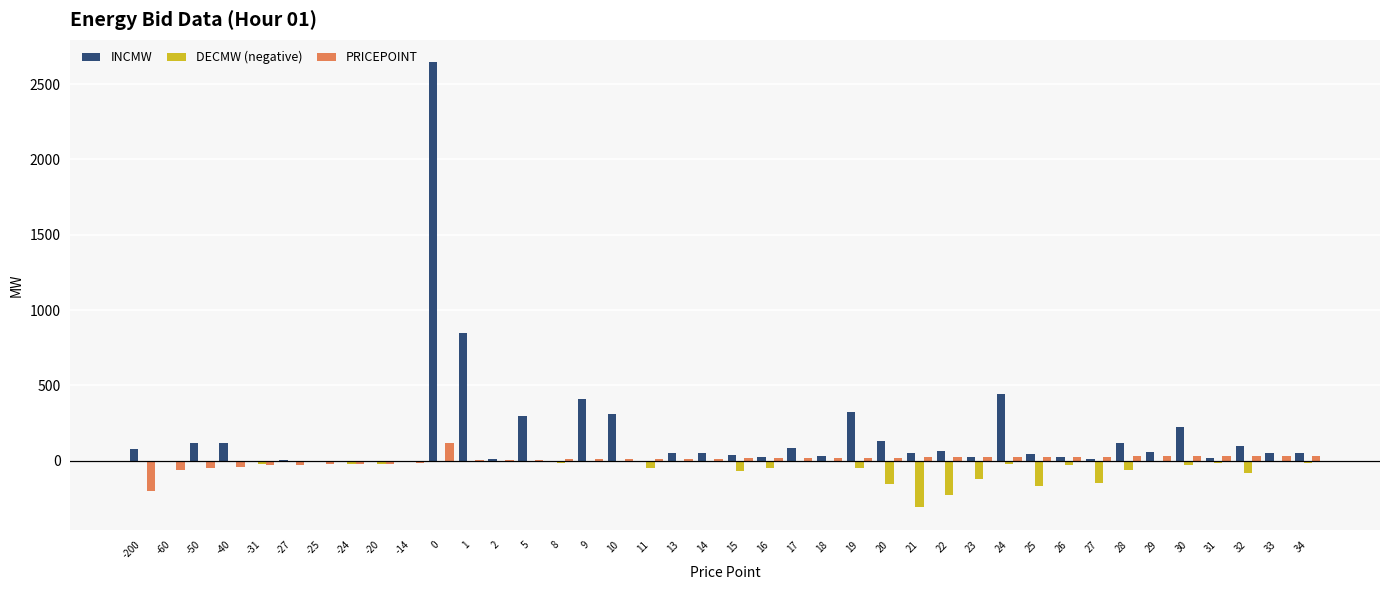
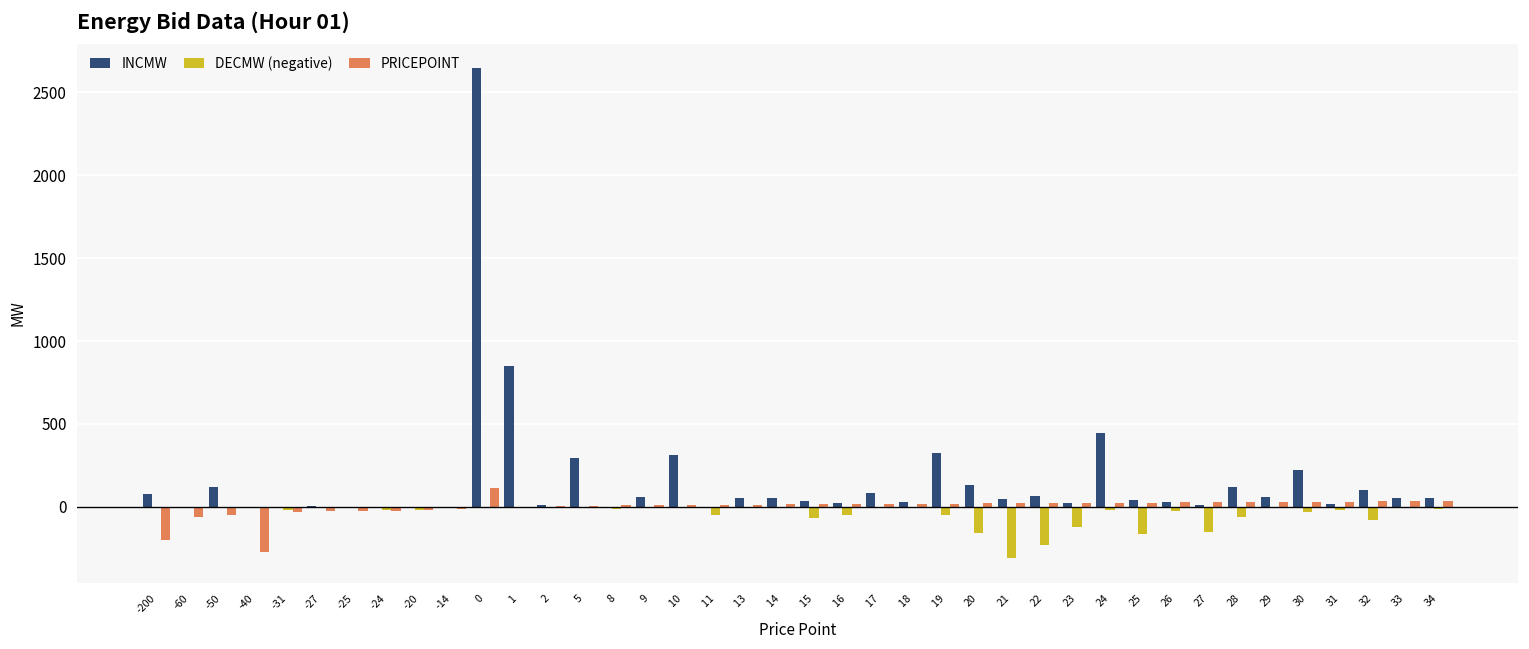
INCMW, -40: 120 -> 0
PRICEPOINT, -40: -40 -> -270
INCMW, 9: 410 -> 60
